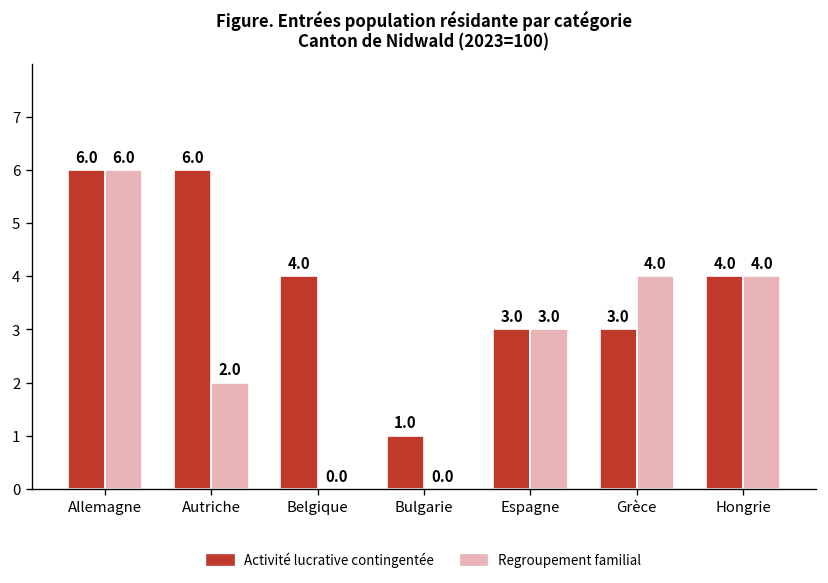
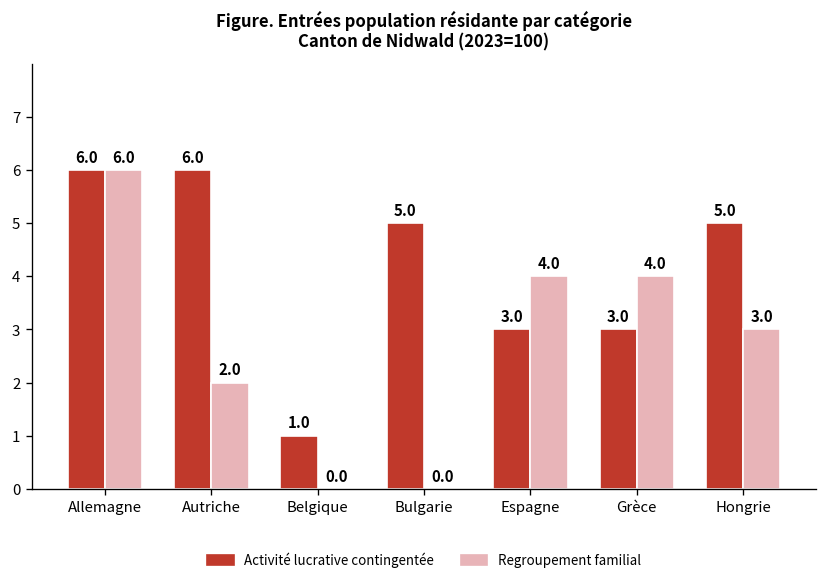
Activité lucrative contingentée, Belgique: 4.0 -> 1.0
Activité lucrative contingentée, Bulgarie: 1.0 -> 5.0
Regroupement familial, Espagne: 3.0 -> 4.0
Activité lucrative contingentée, Hongrie: 4.0 -> 5.0
Regroupement familial, Hongrie: 4.0 -> 3.0
